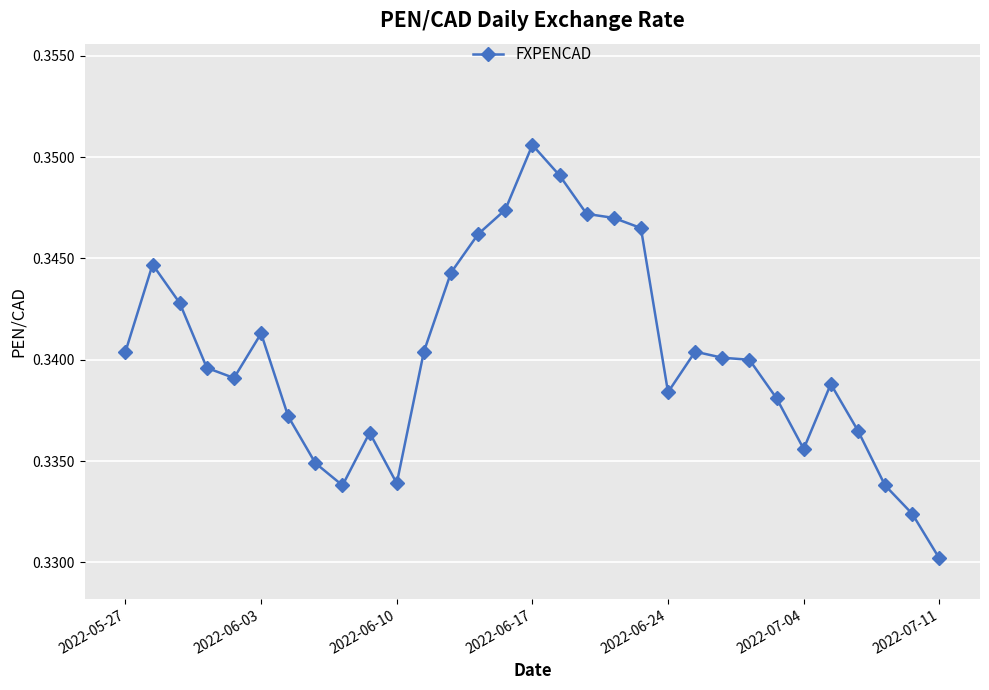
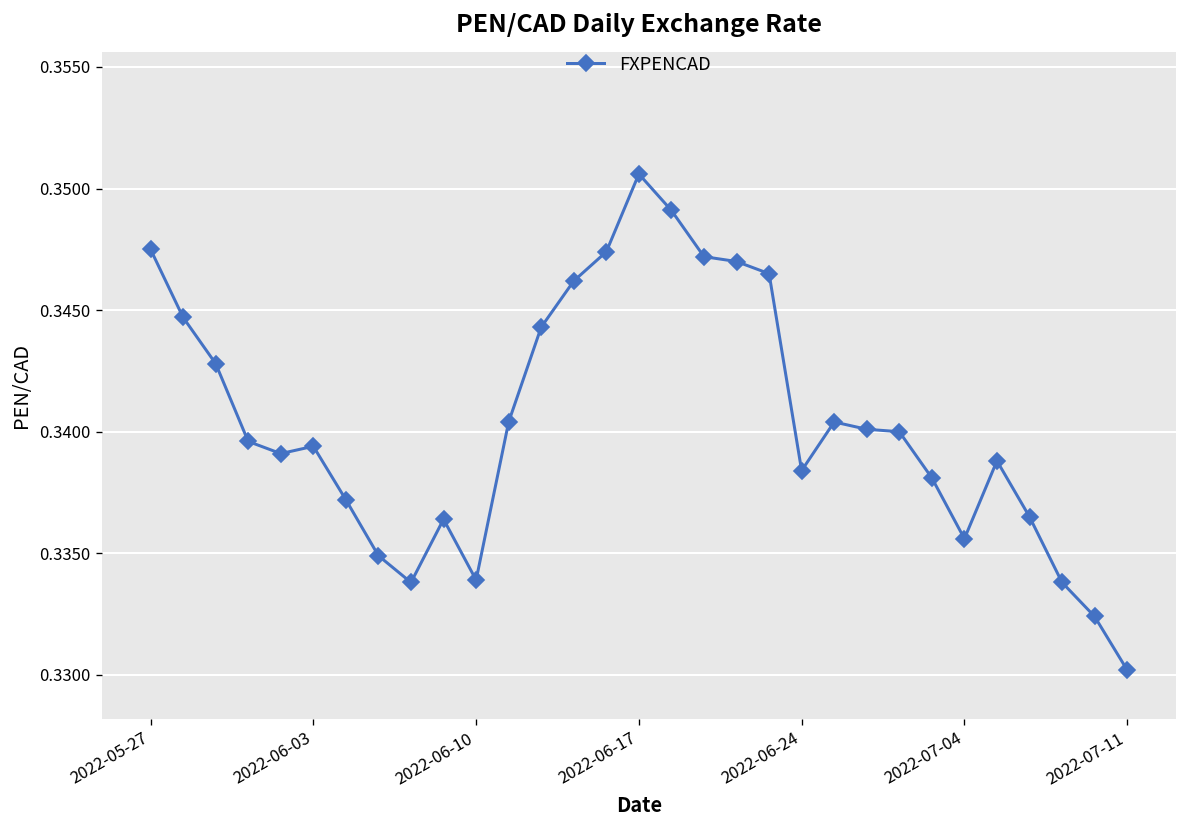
2022-05-27: 0.3404 -> 0.3475
2022-06-03: 0.3413 -> 0.3394
